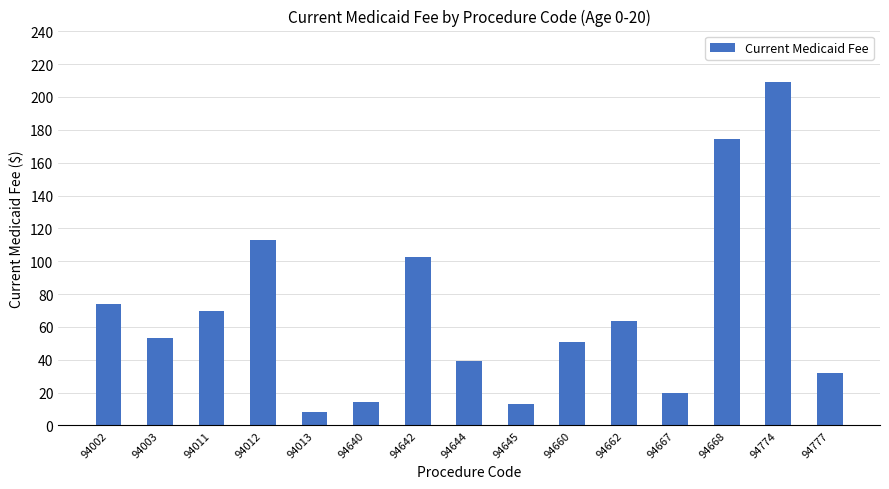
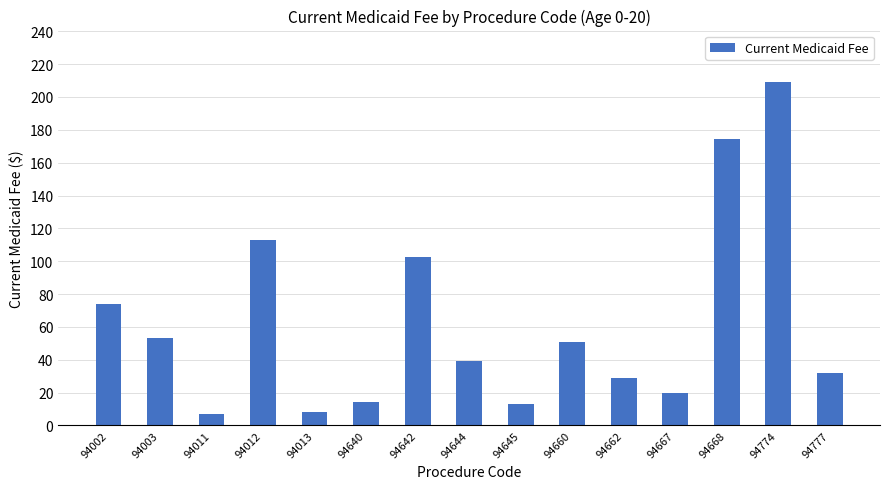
94011: 70 -> 7
94662: 63 -> 29
